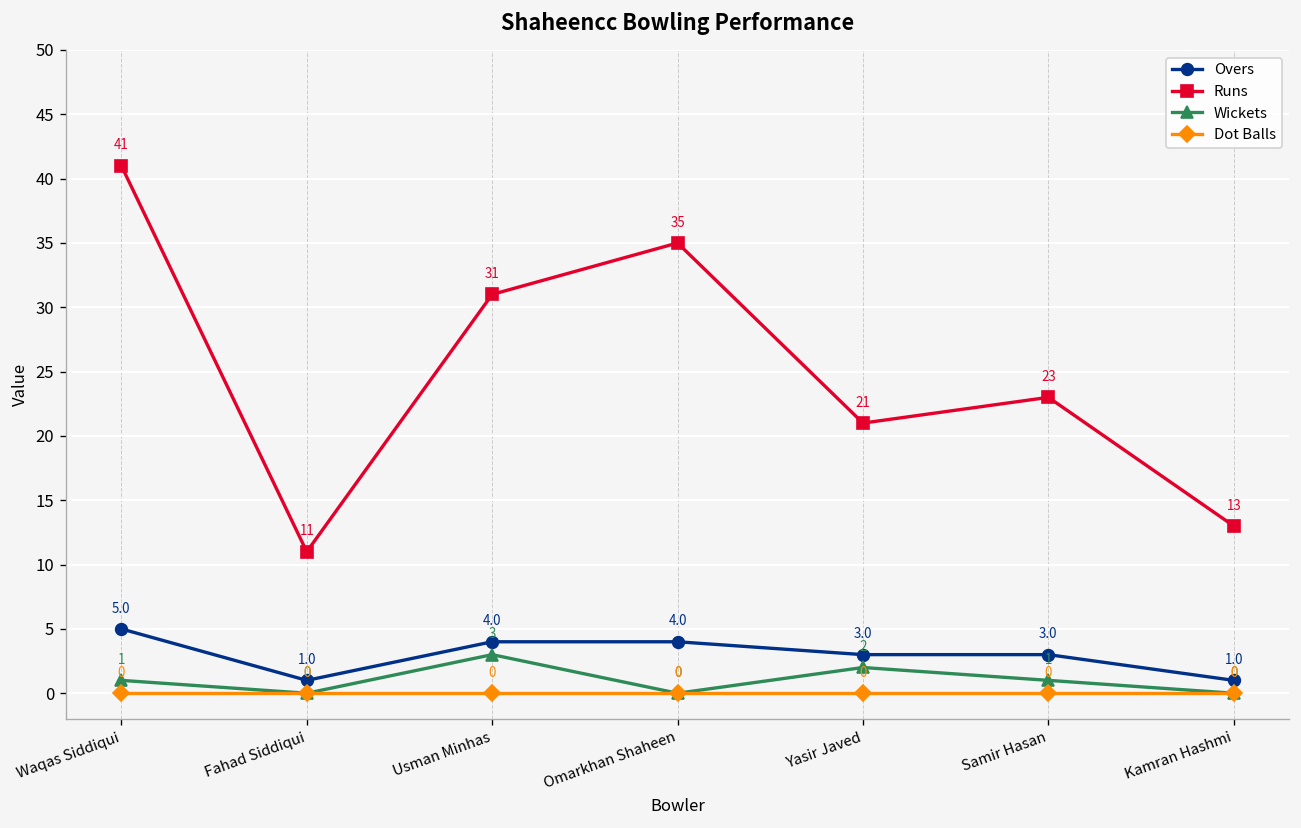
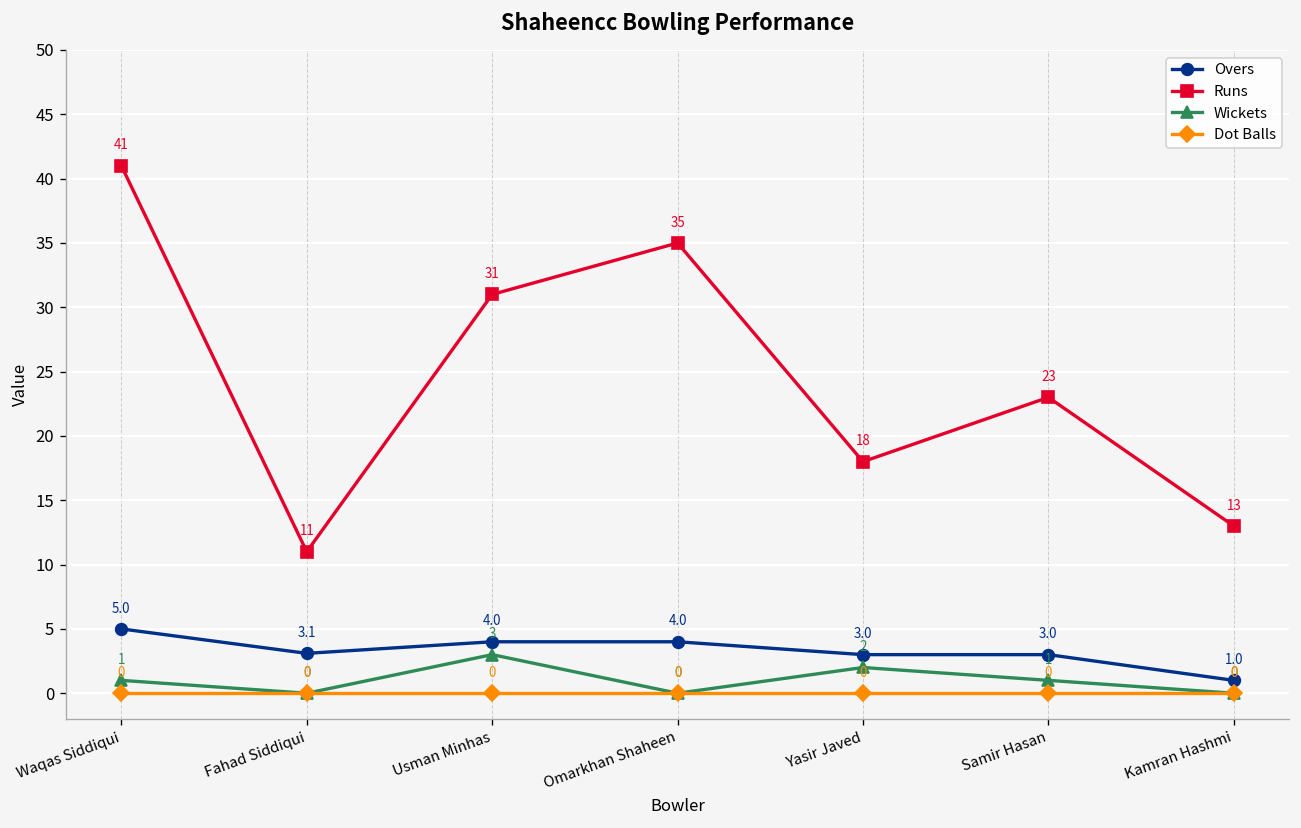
Overs, Fahad Siddiqui: 1.0 -> 3.1
Runs, Yasir Javed: 21 -> 18
